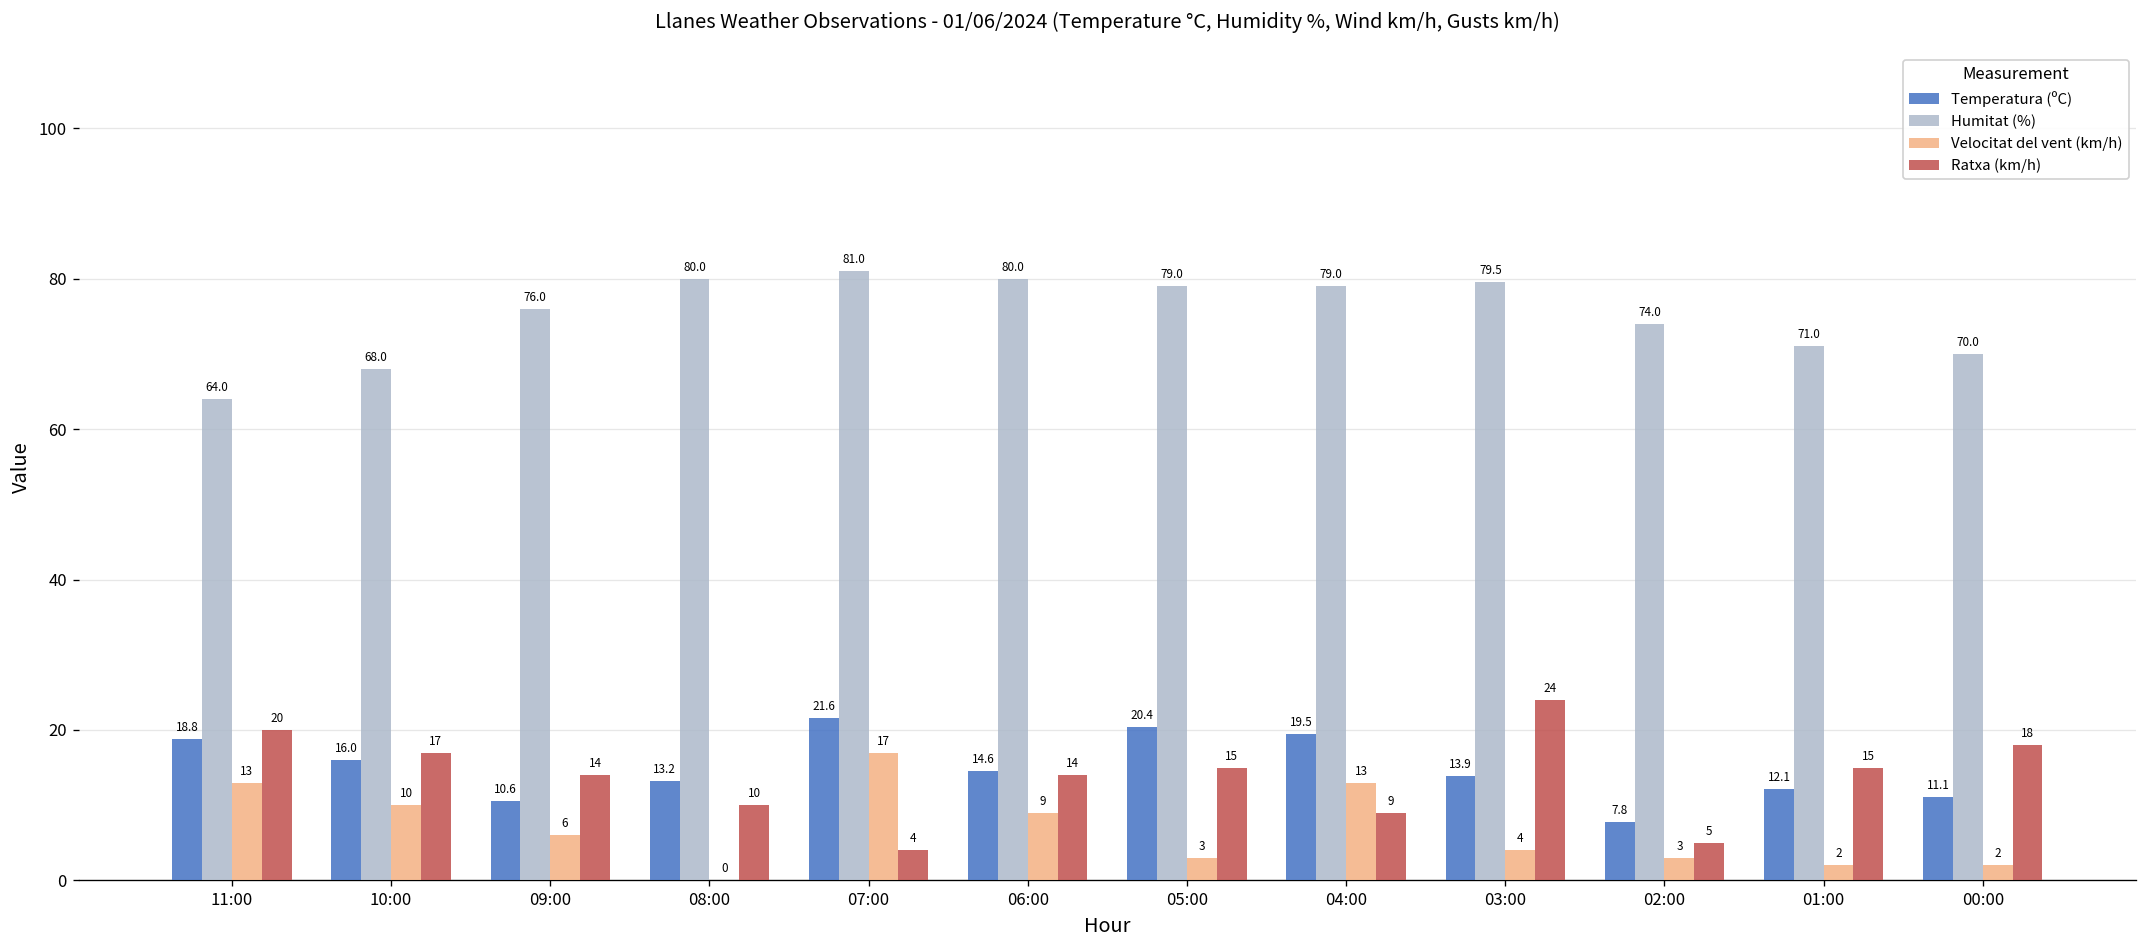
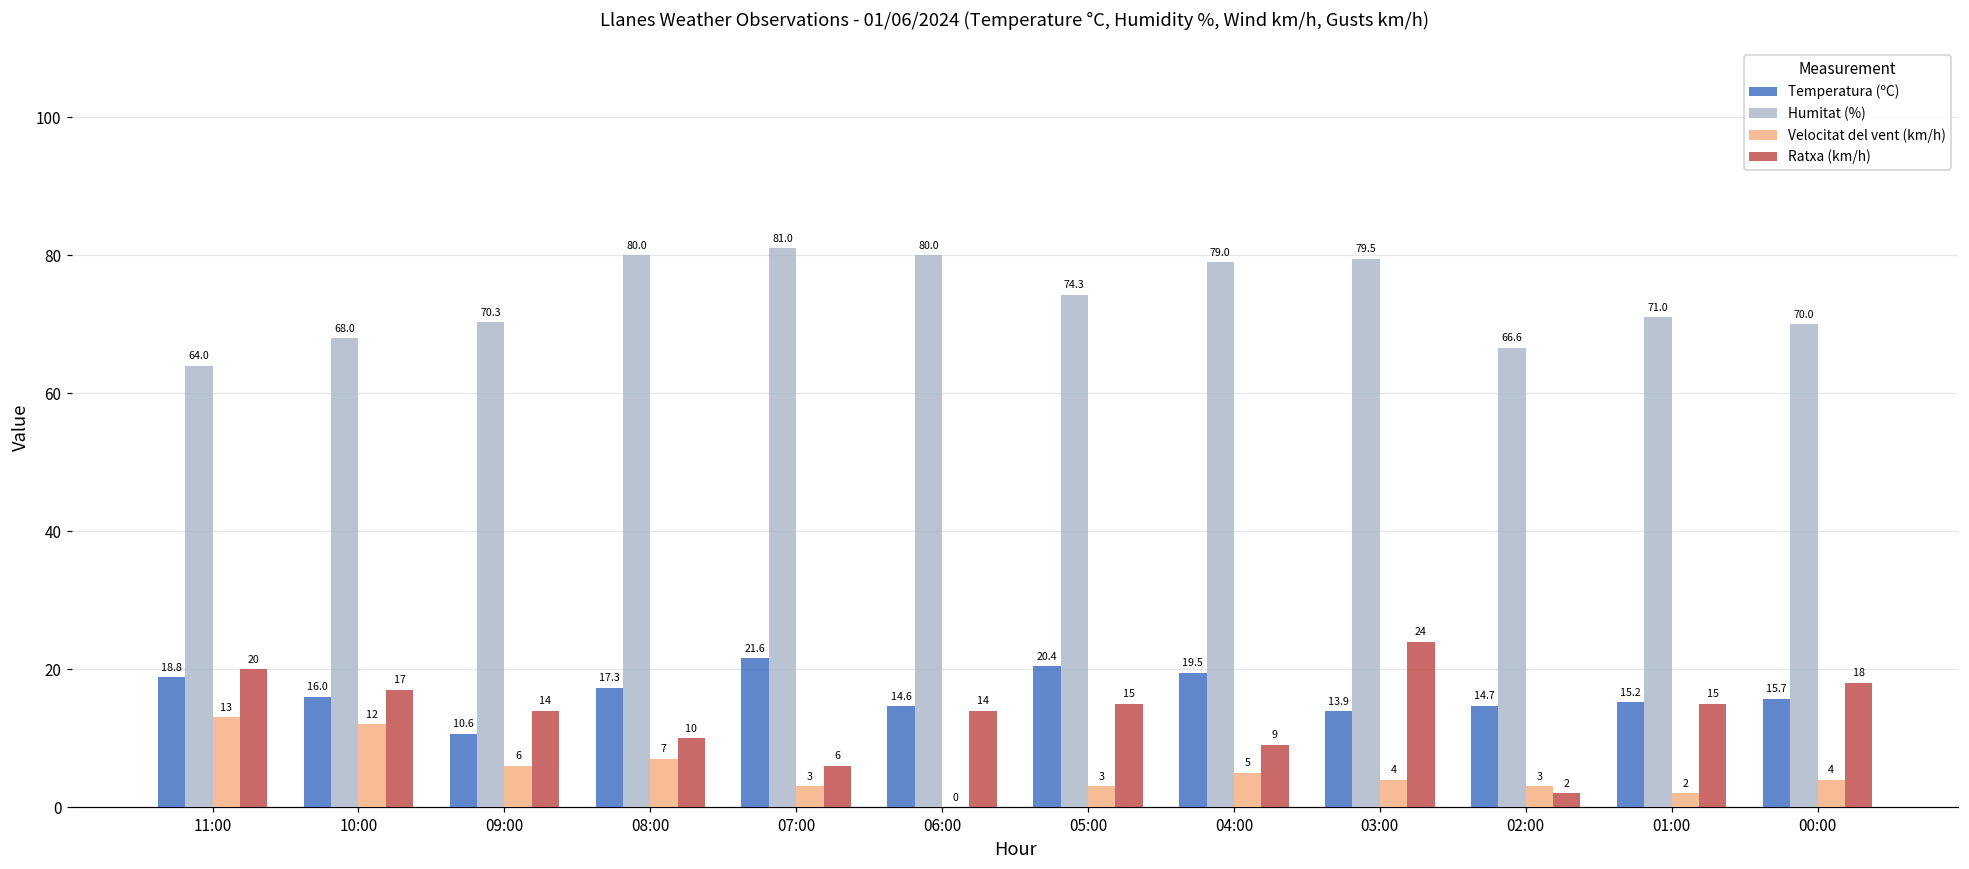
Velocitat del vent (km/h), 10:00: 10 -> 12
Humitat (%), 09:00: 76.0 -> 70.3
Temperatura (ºC), 08:00: 13.2 -> 17.3
Velocitat del vent (km/h), 08:00: 0 -> 7
Velocitat del vent (km/h), 07:00: 17 -> 3
Ratxa (km/h), 07:00: 4 -> 6
Velocitat del vent (km/h), 06:00: 9 -> 0
Humitat (%), 05:00: 79.0 -> 74.3
Velocitat del vent (km/h), 04:00: 13 -> 5
Temperatura (ºC), 02:00: 7.8 -> 14.7
Humitat (%), 02:00: 74.0 -> 66.6
Ratxa (km/h), 02:00: 5 -> 2
Temperatura (ºC), 01:00: 12.1 -> 15.2
Temperatura (ºC), 00:00: 11.1 -> 15.7
Velocitat del vent (km/h), 00:00: 2 -> 4
